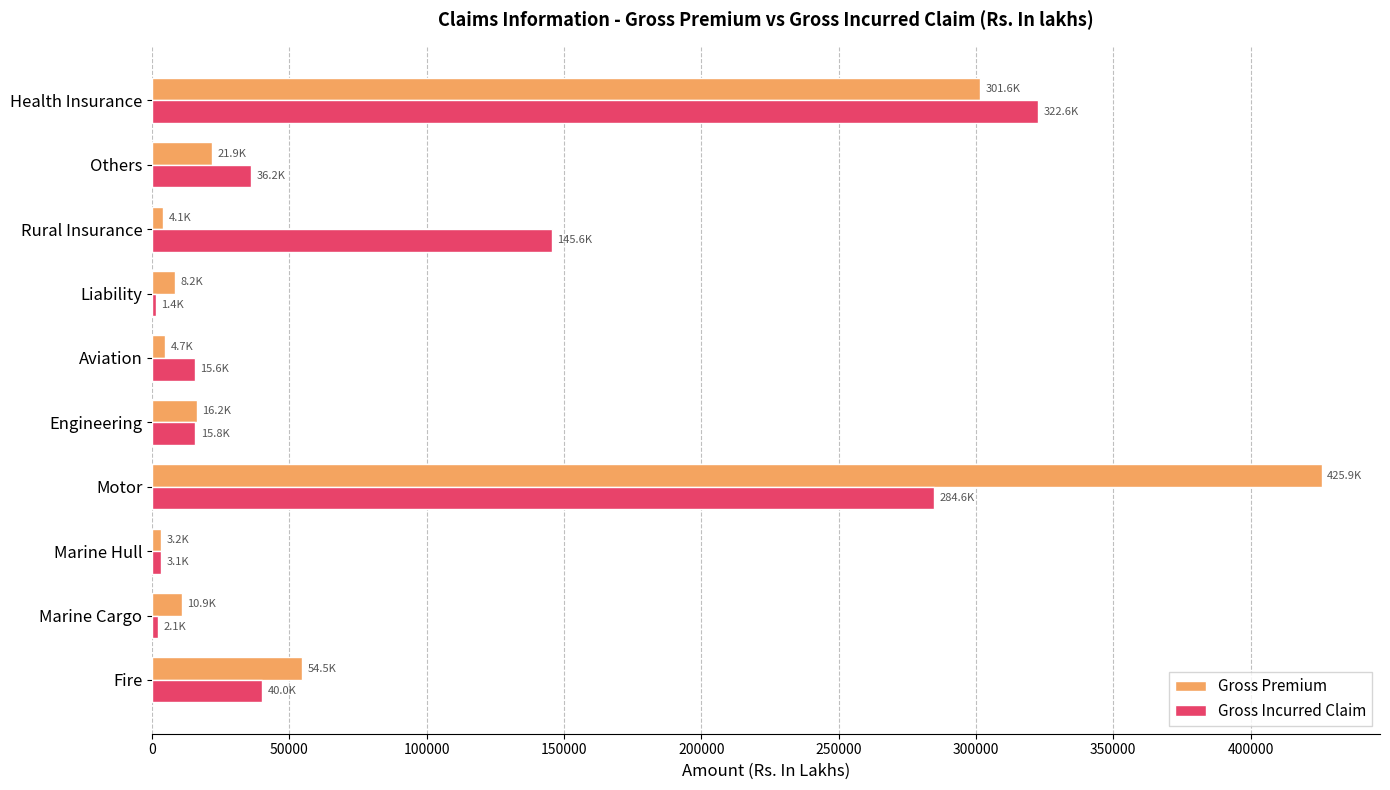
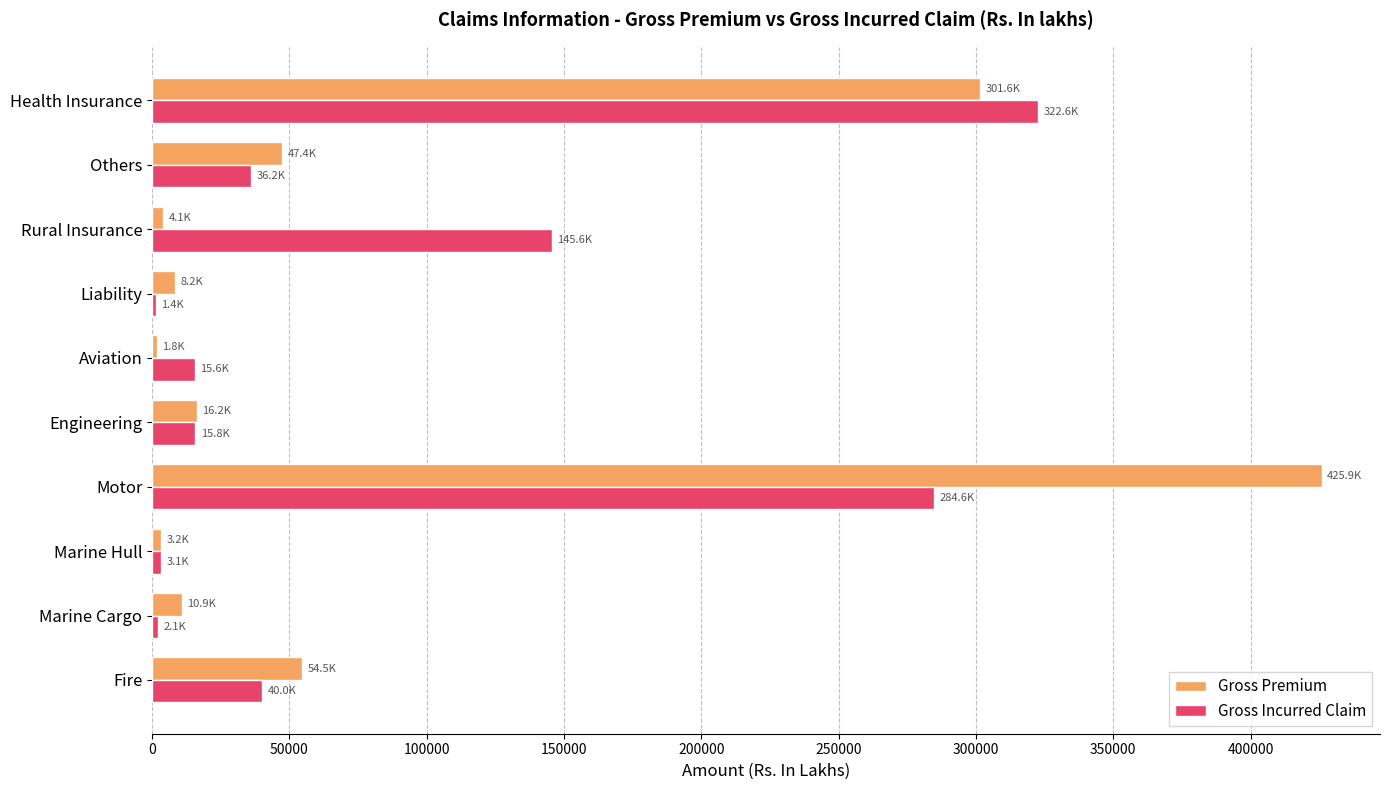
Gross Premium, Others: 21.9K -> 47.4K
Gross Premium, Aviation: 4.7K -> 1.8K
